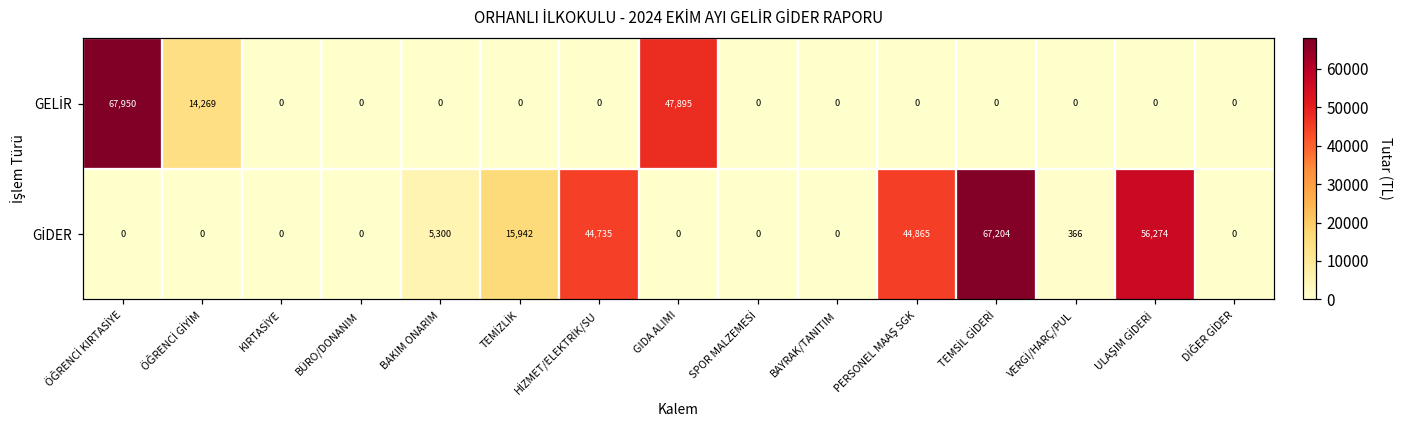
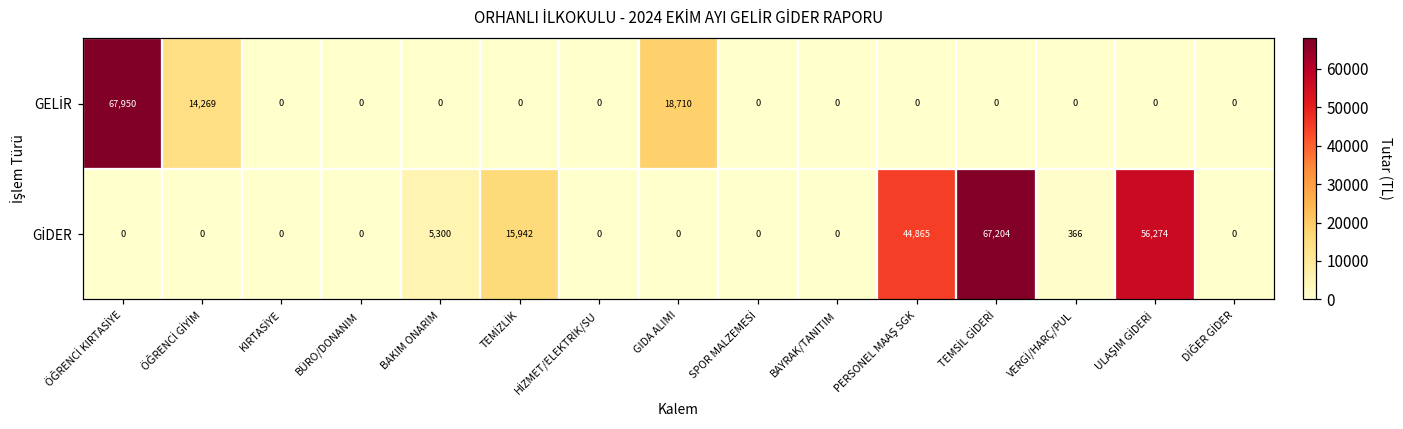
GELİR, GIDA ALIMI: 47,895 -> 18,710
GİDER, HİZMET/ELEKTRİK/SU: 44,735 -> 0
